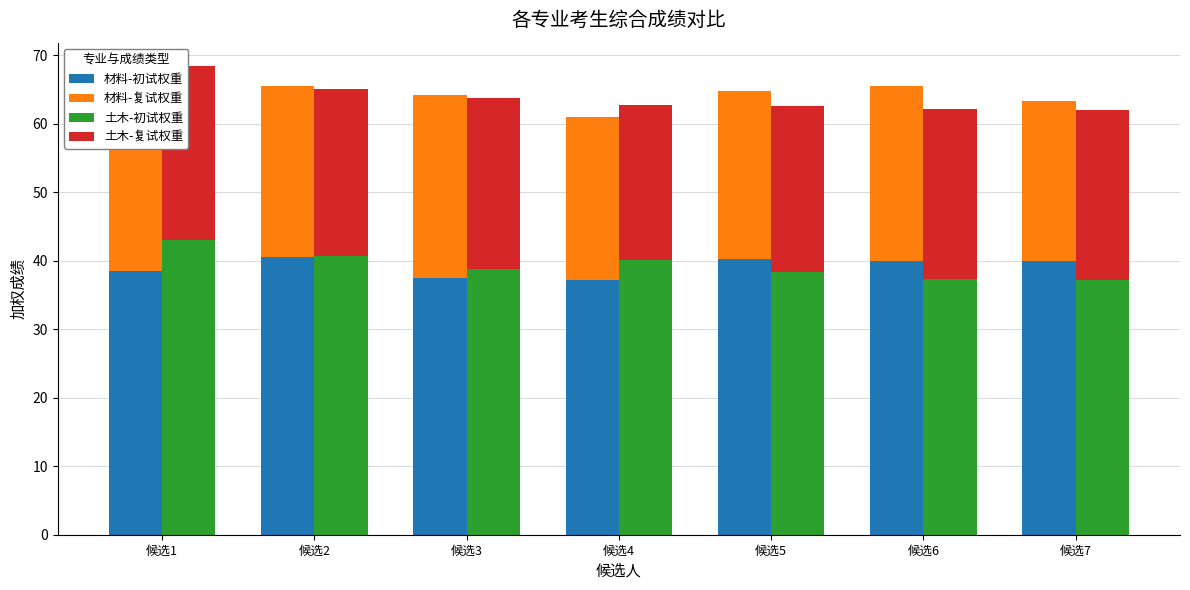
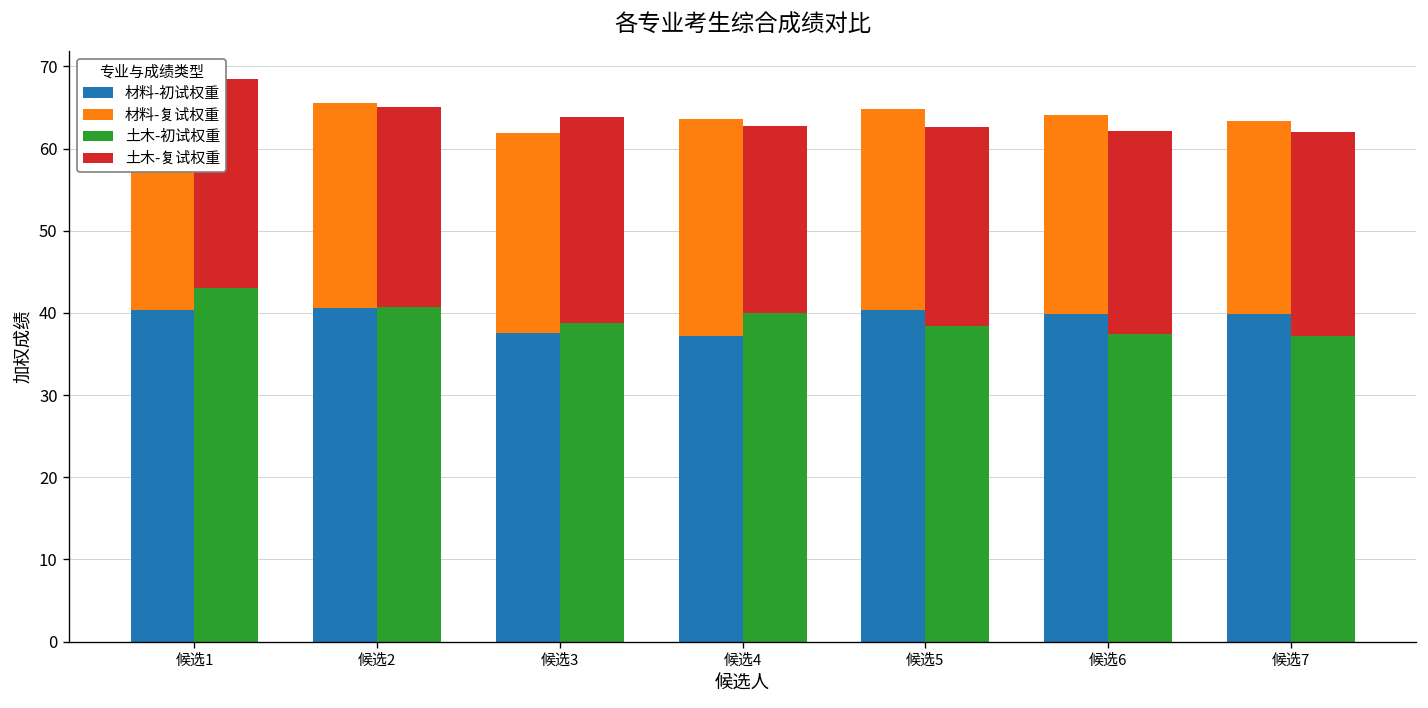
材料-初试权重, 候选1: 39 -> 40
材料-复试权重, 候选3: 27 -> 24
材料-复试权重, 候选4: 24 -> 26
材料-复试权重, 候选6: 26 -> 24
